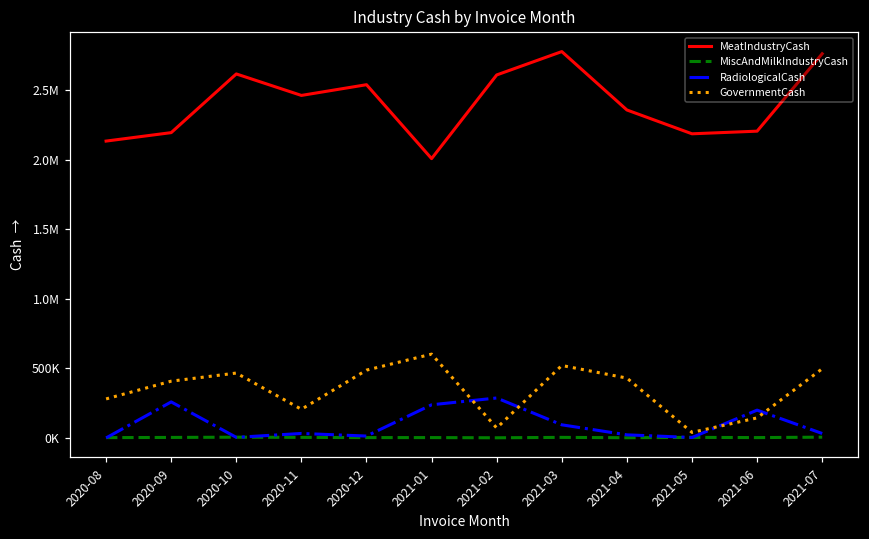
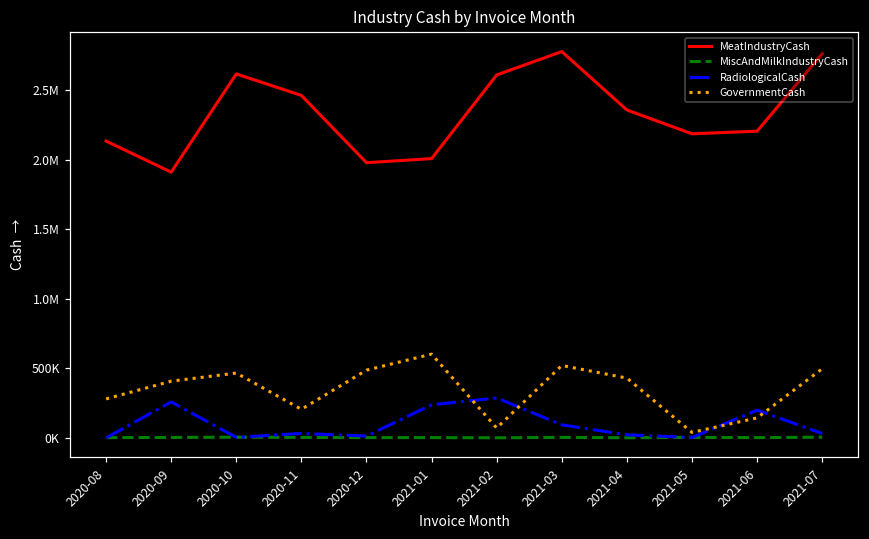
MeatIndustryCash, 2020-09: 2190000 -> 1910000
MeatIndustryCash, 2020-12: 2540000 -> 1980000
